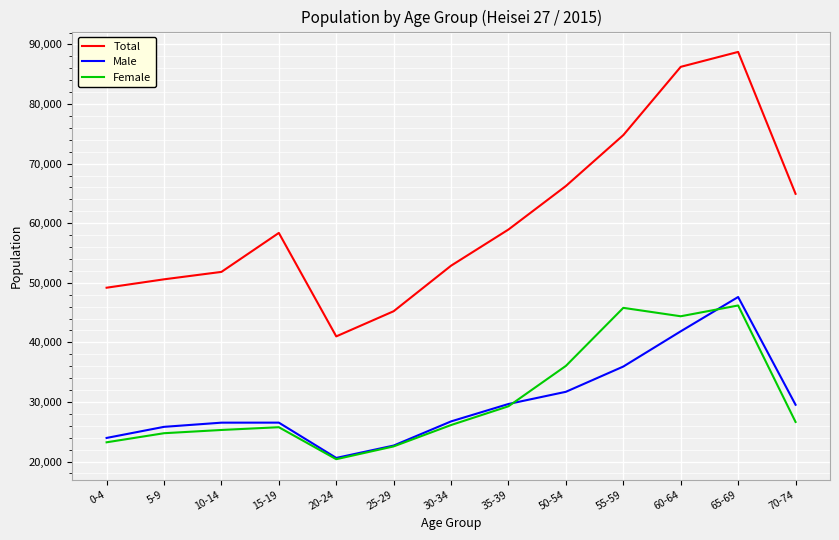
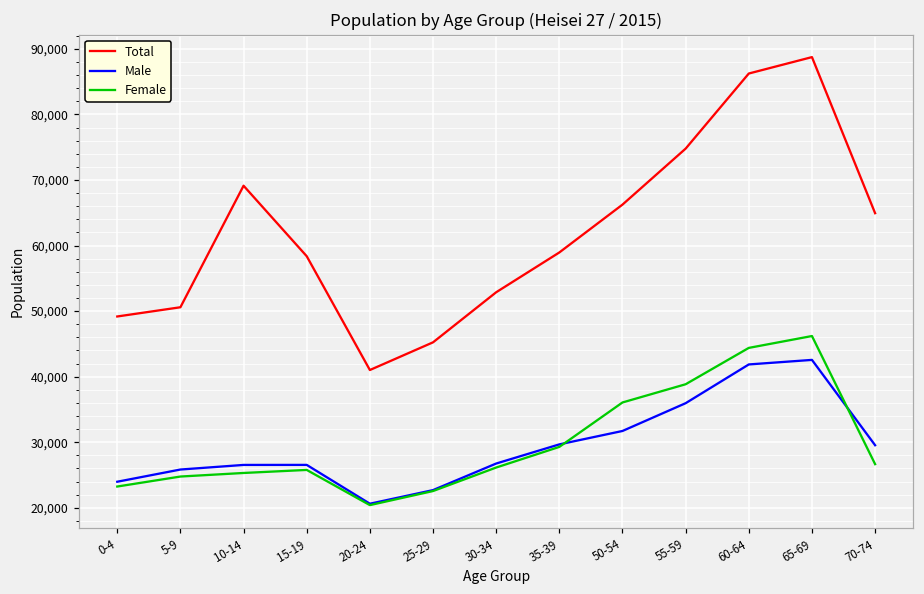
Total, 10-14: 52,000 -> 69,000
Female, 55-59: 46,000 -> 39,000
Male, 65-69: 48,000 -> 43,000
